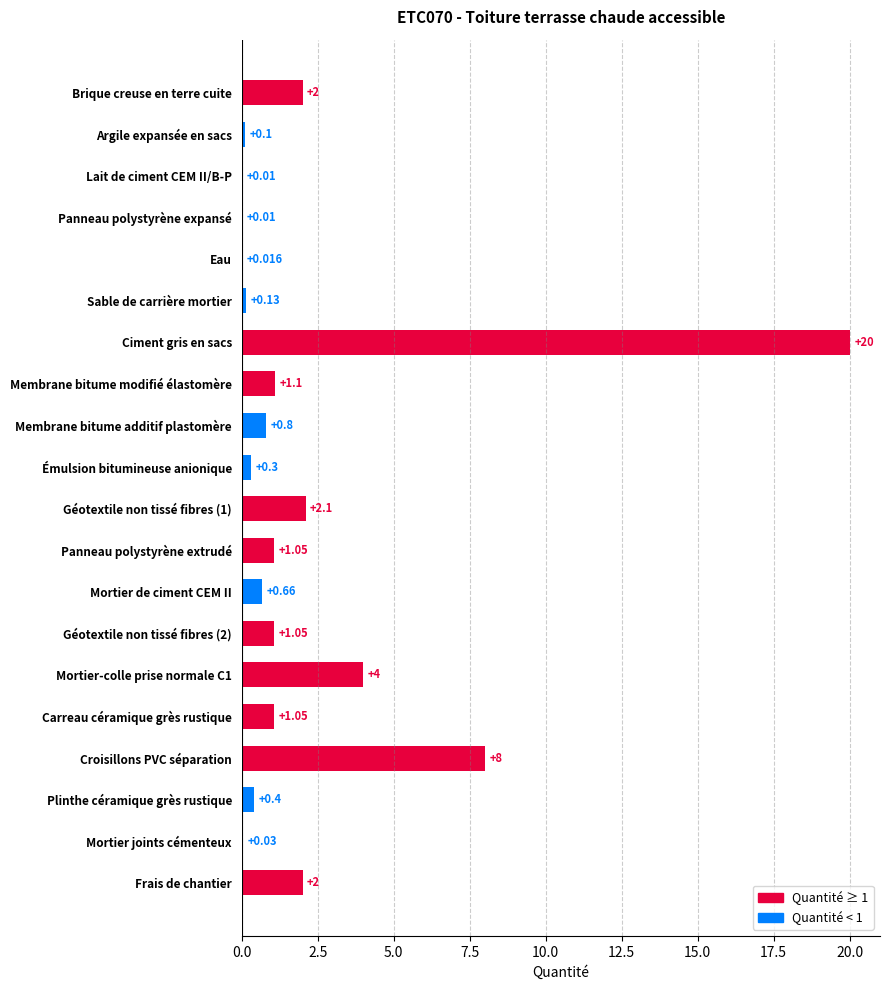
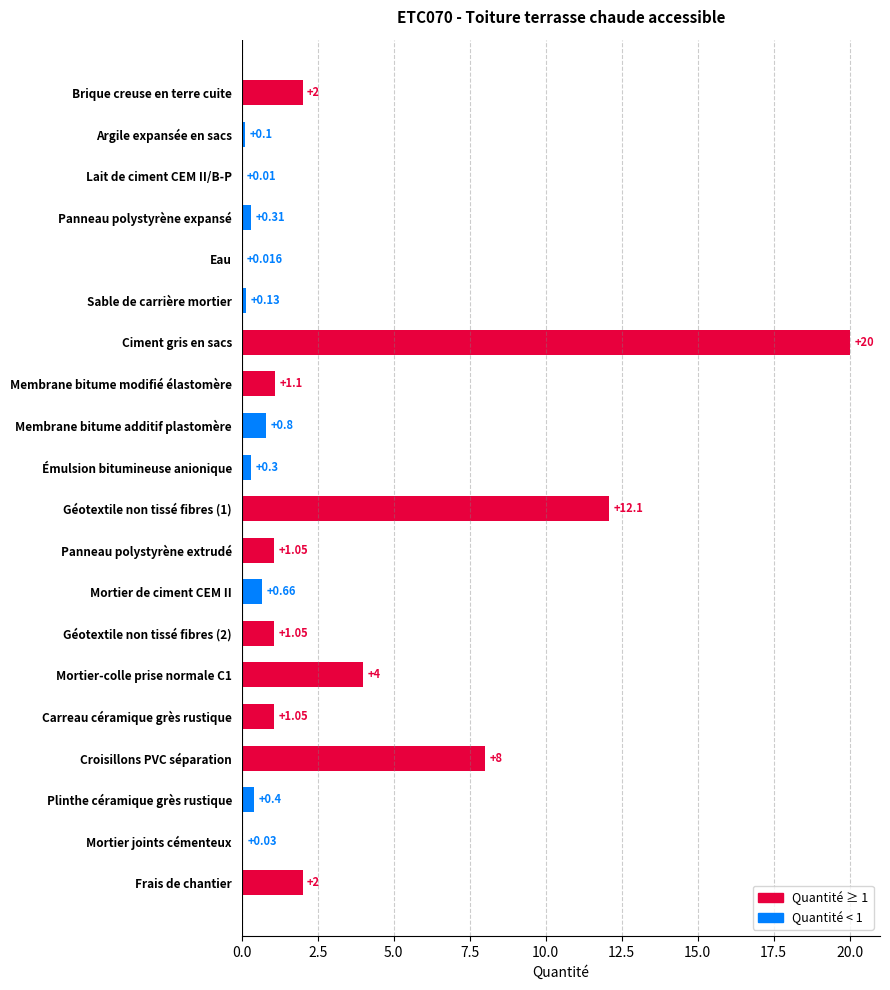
Panneau polystyrène expansé: +0.01 -> +0.31
Géotextile non tissé fibres (1): +2.1 -> +12.1
